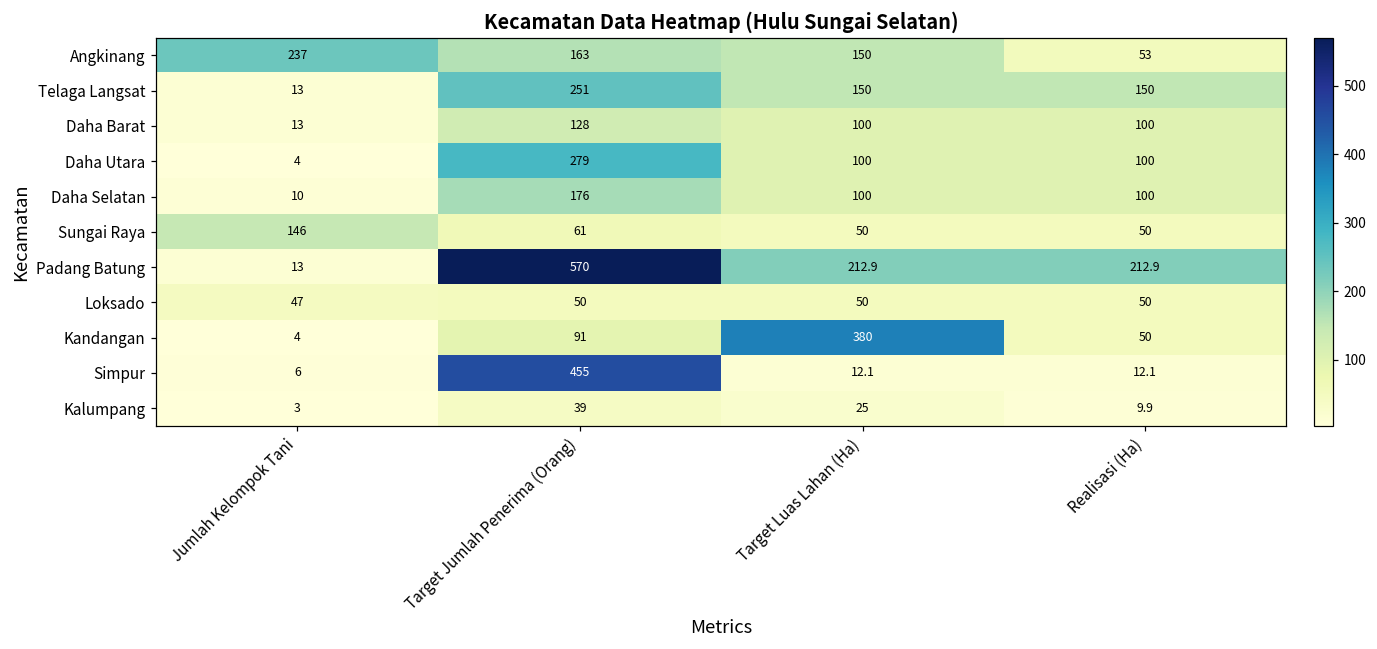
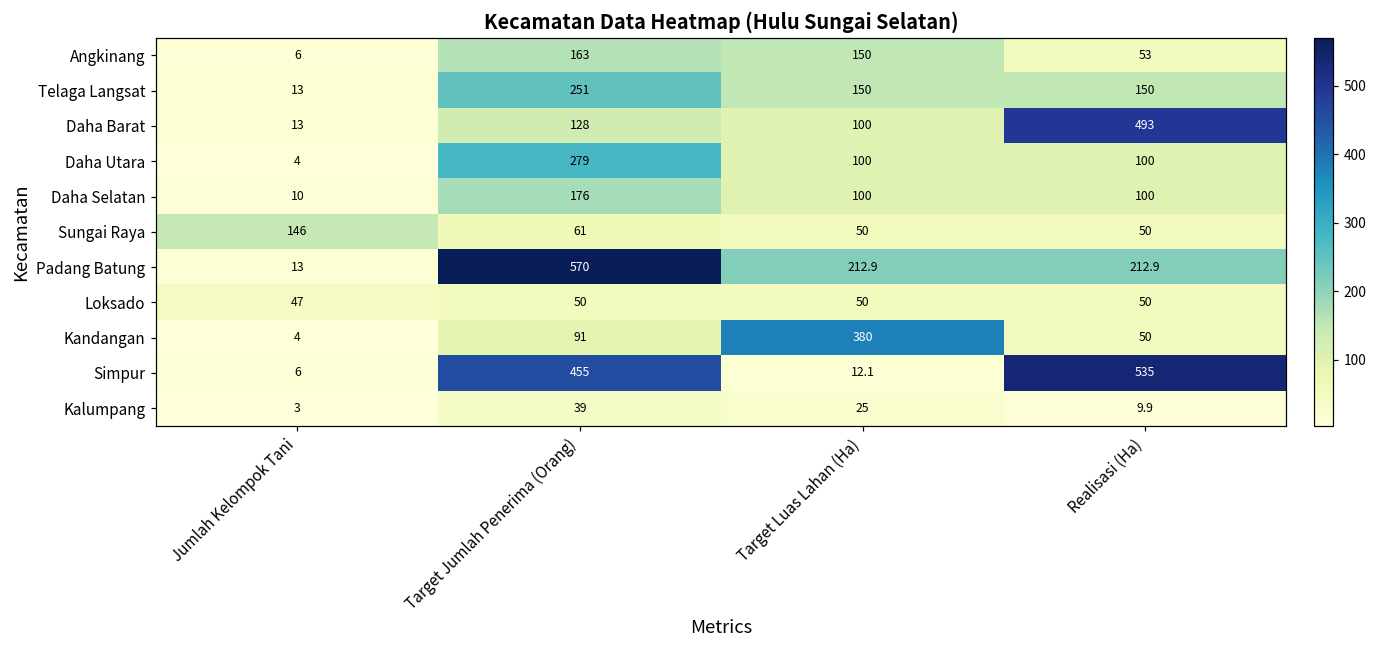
Angkinang, Jumlah Kelompok Tani: 237 -> 6
Daha Barat, Realisasi (Ha): 100 -> 493
Simpur, Realisasi (Ha): 12.1 -> 535
